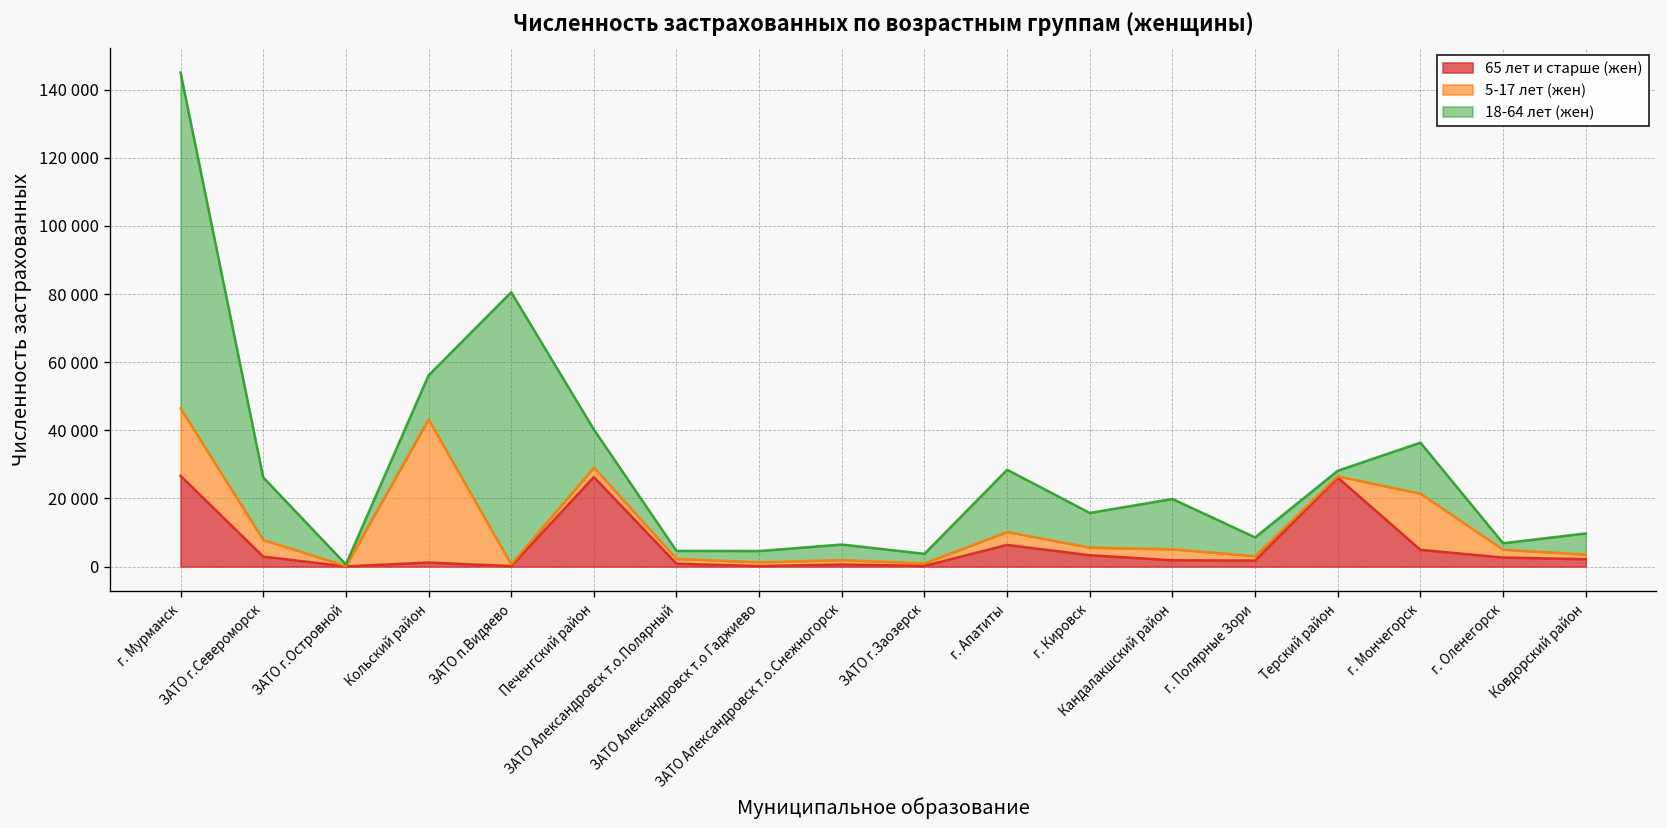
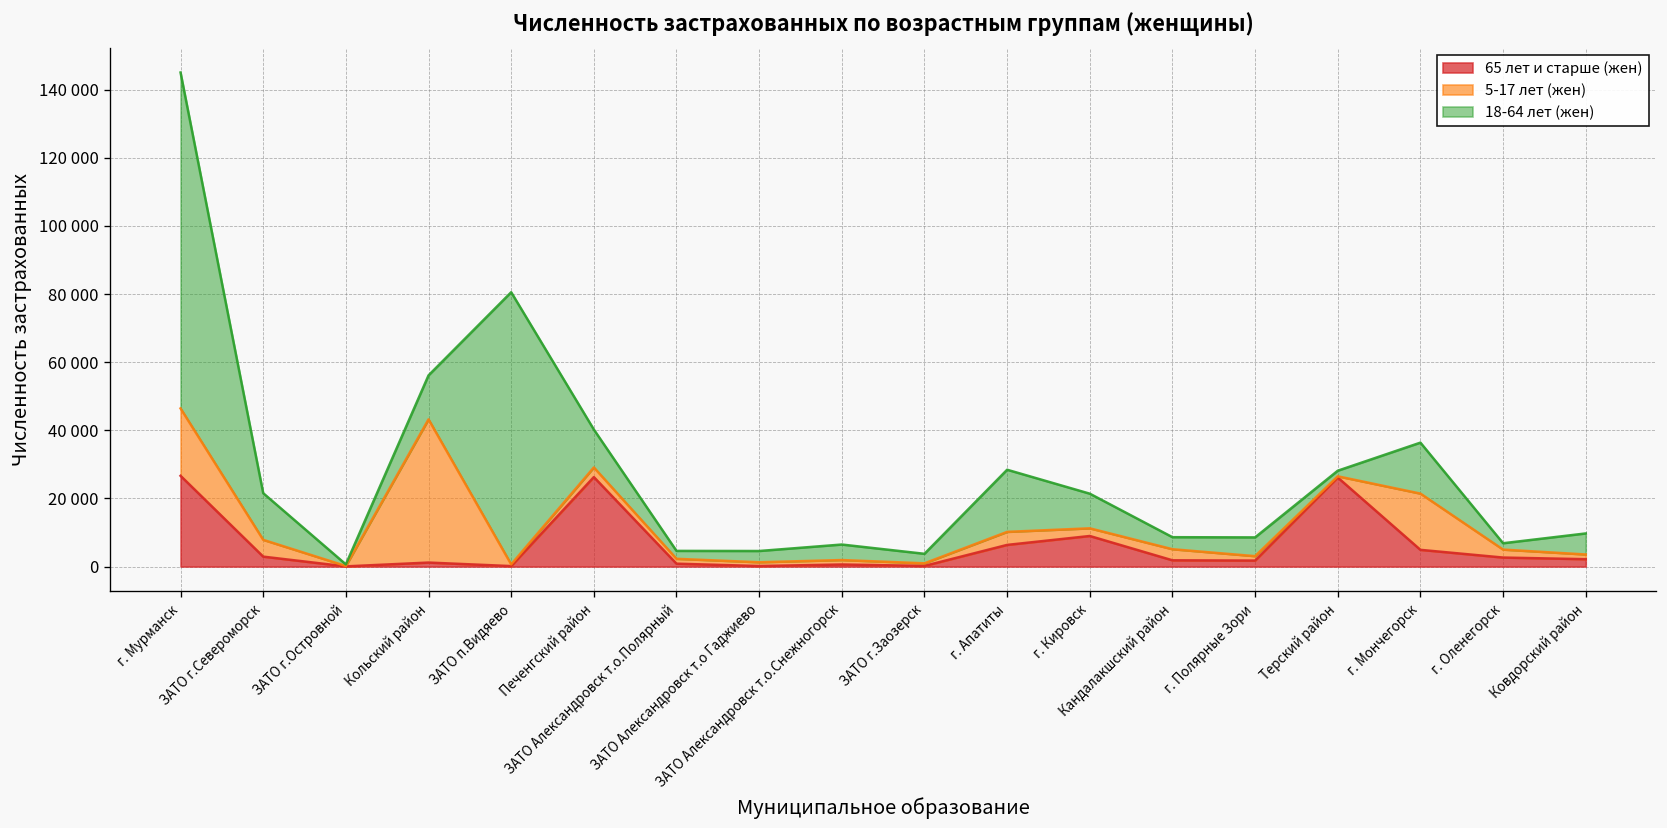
18-64 лет (жен), ЗАТО г.Североморск: 18000 -> 14000
65 лет и старше (жен), г. Кировск: 3000 -> 9000
18-64 лет (жен), Кандалакшский район: 15000 -> 4000
